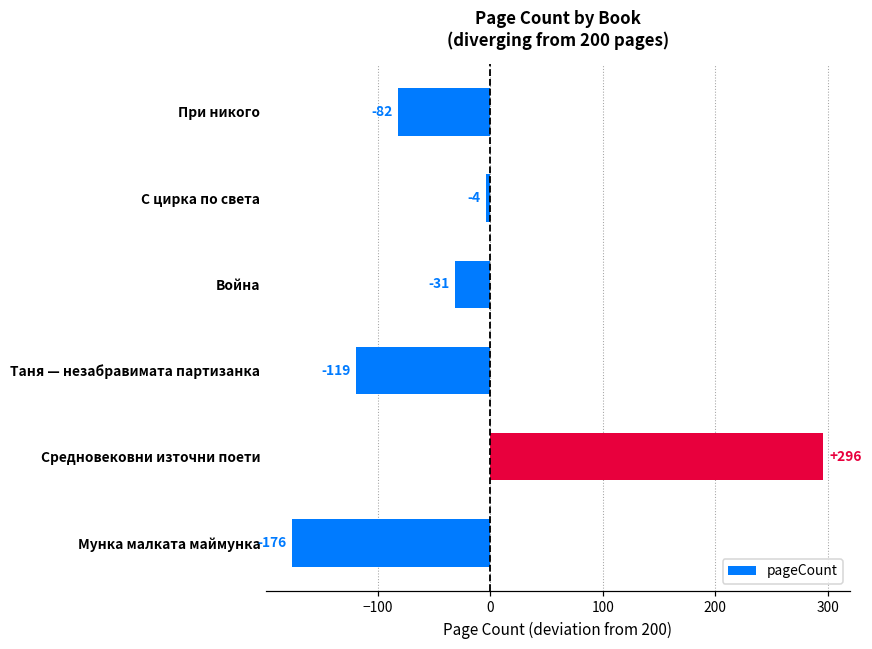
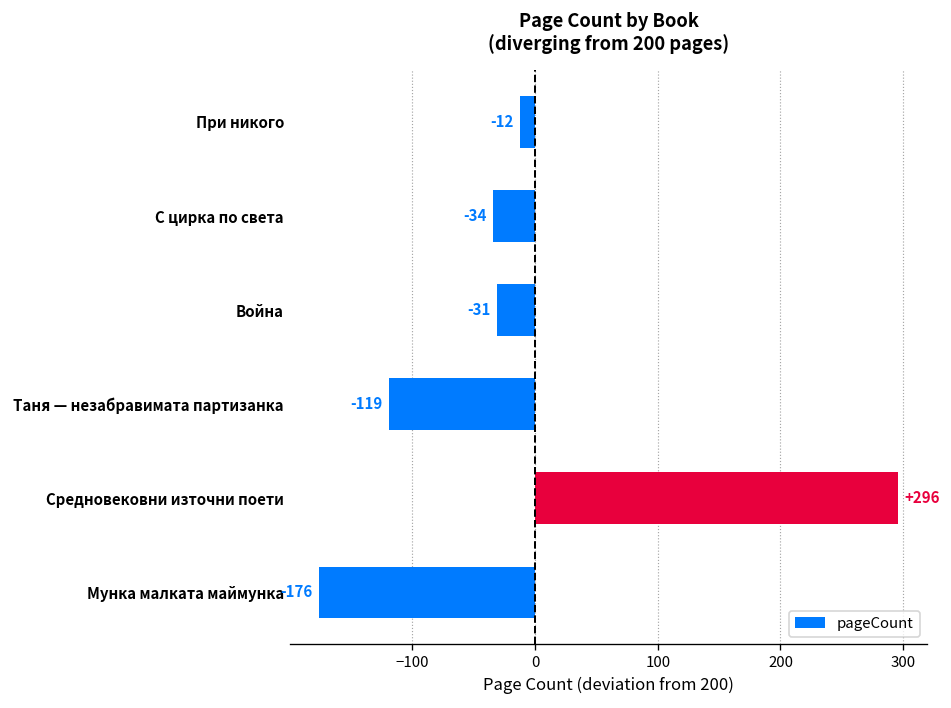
При никого: -82 -> -12
С цирка по света: -4 -> -34
